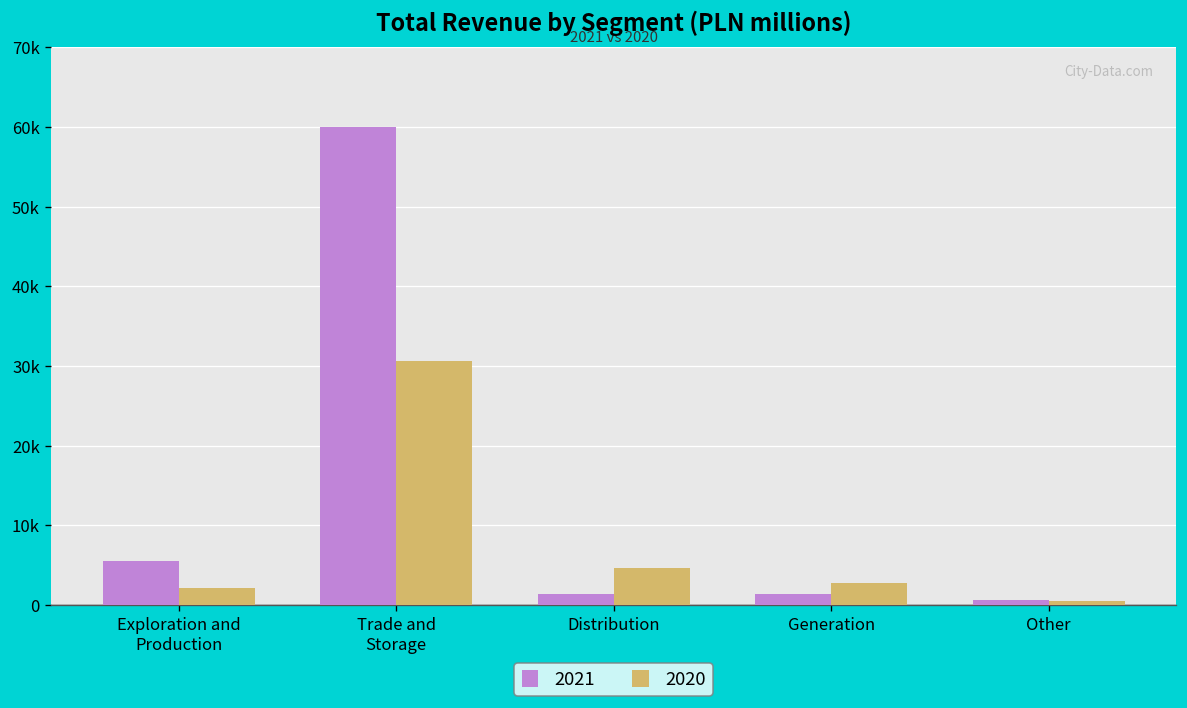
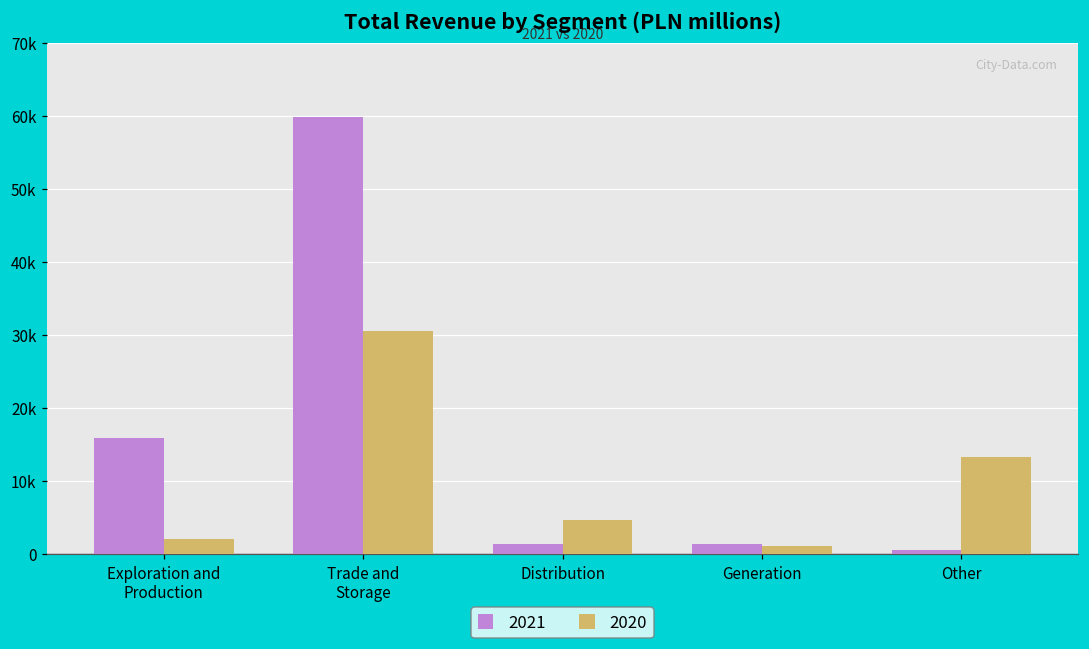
2021, Exploration and Production: 6000 -> 16000
2020, Generation: 3000 -> 1000
2020, Other: 0 -> 13000
